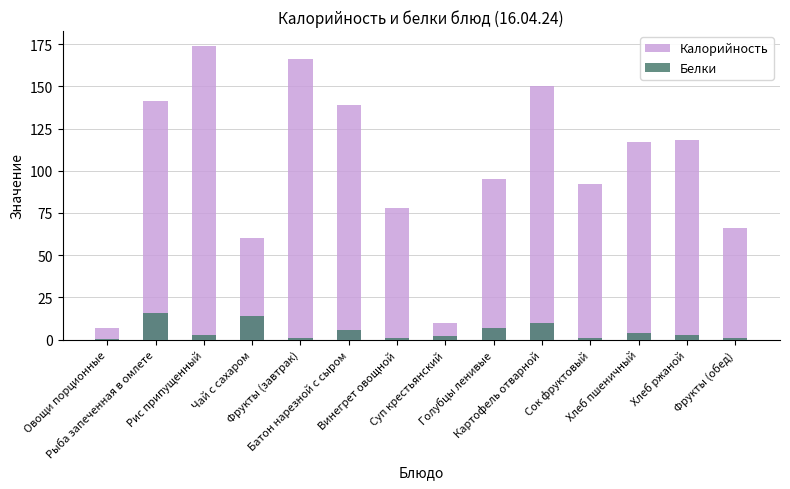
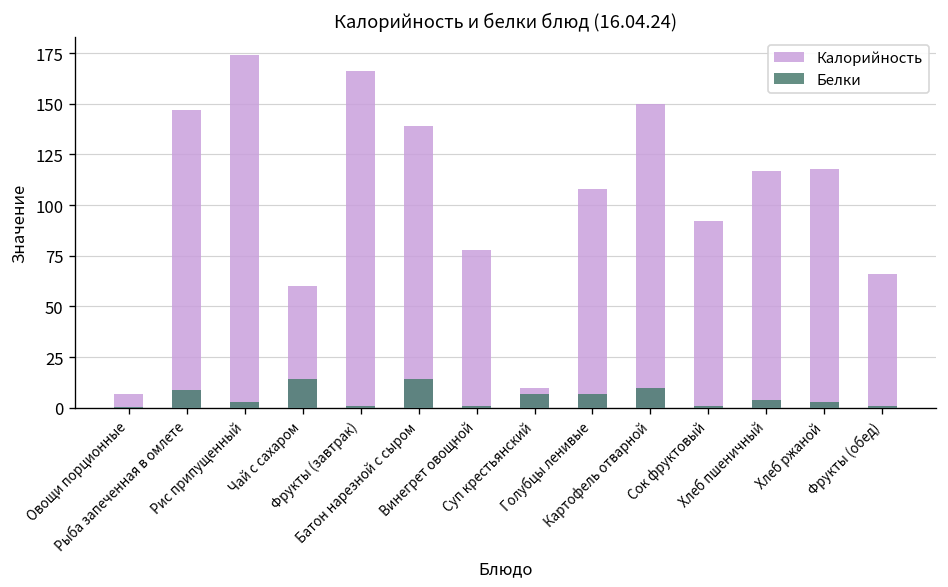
Калорийность, Рыба запеченная в омлете: 141 -> 147
Белки, Рыба запеченная в омлете: 16 -> 9
Белки, Батон нарезной с сыром: 6 -> 14
Белки, Суп крестьянский: 2 -> 7
Калорийность, Голубцы ленивые: 95 -> 108
